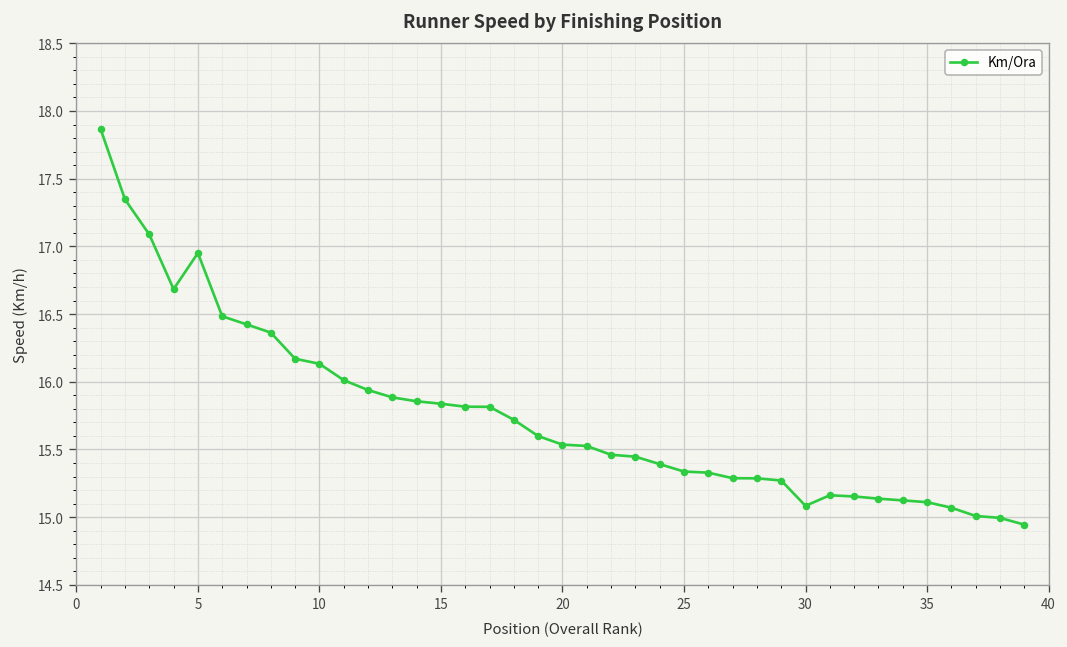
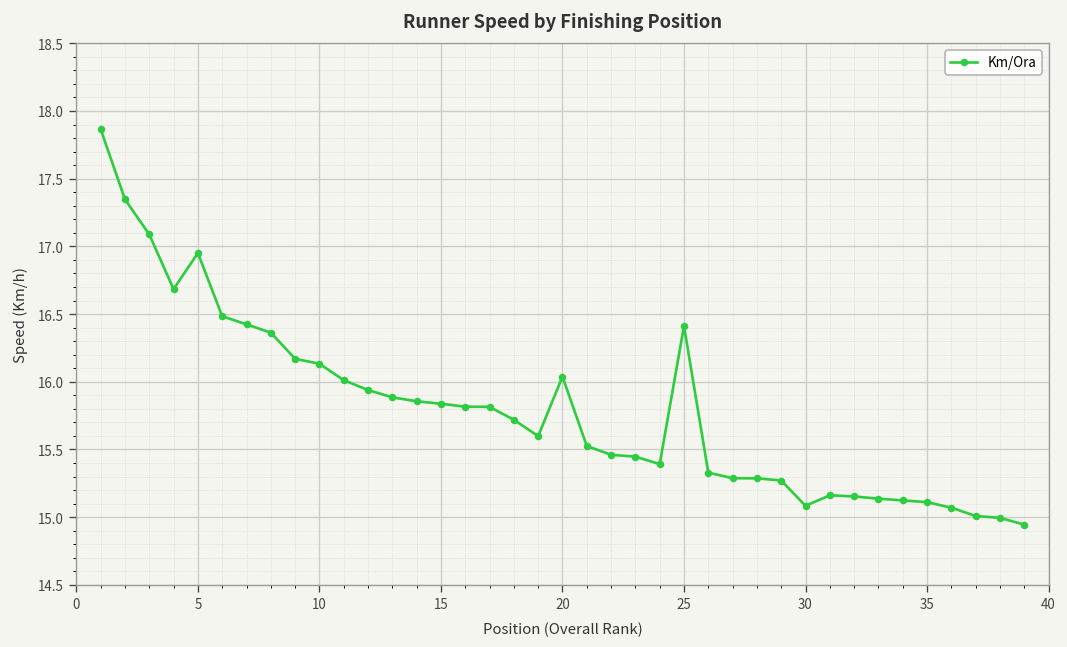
20: 15.54 -> 16.04
25: 15.34 -> 16.41
